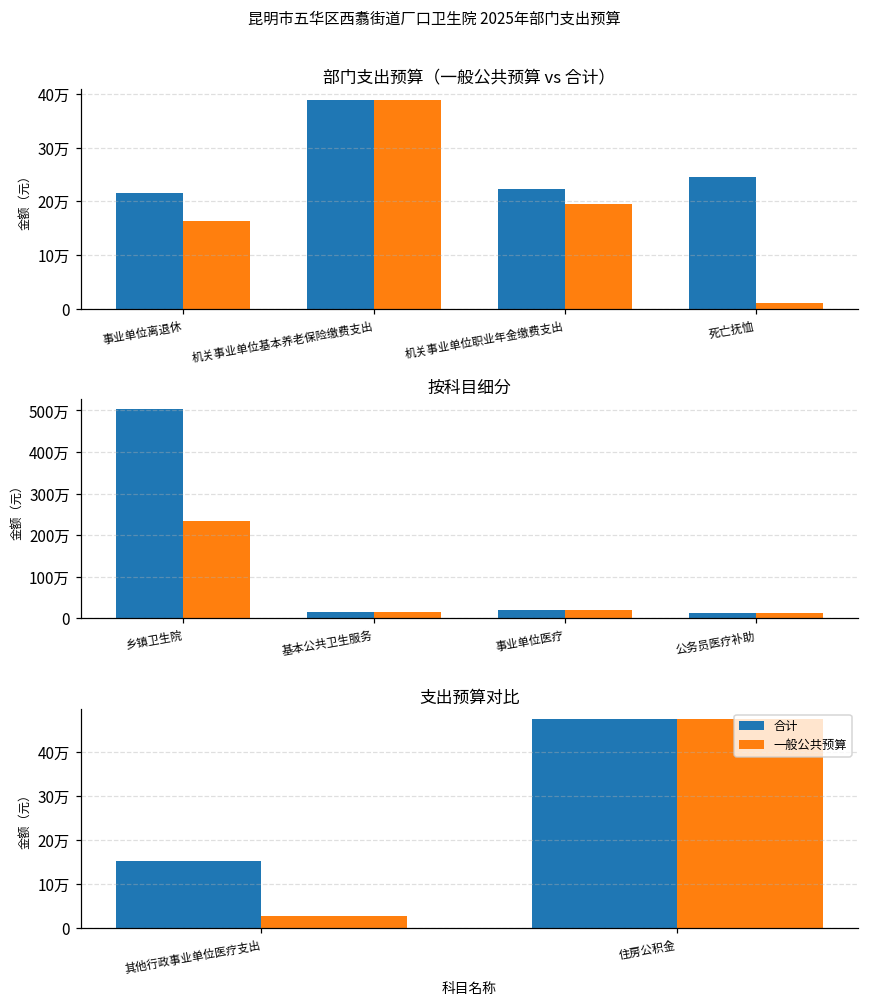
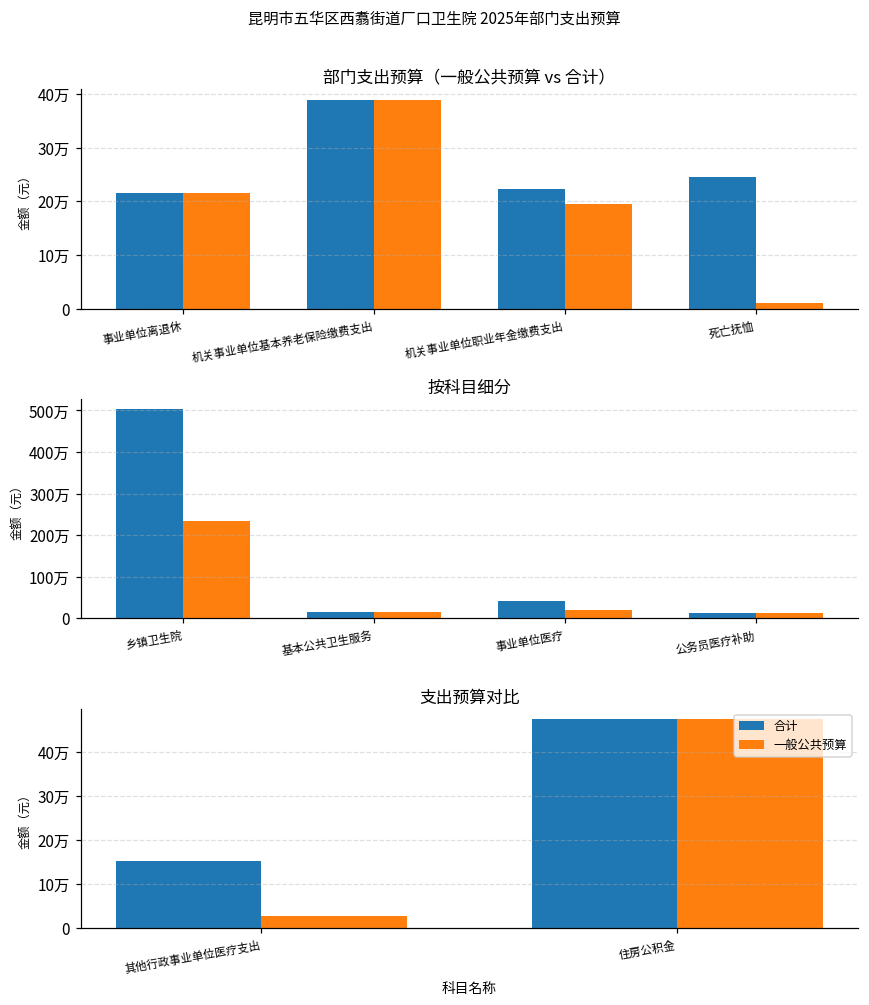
部门支出预算（一般公共预算 vs 合计）, 一般公共预算, 事业单位离退休: 16万 -> 22万
按科目细分, 合计, 事业单位医疗: 20万 -> 40万
